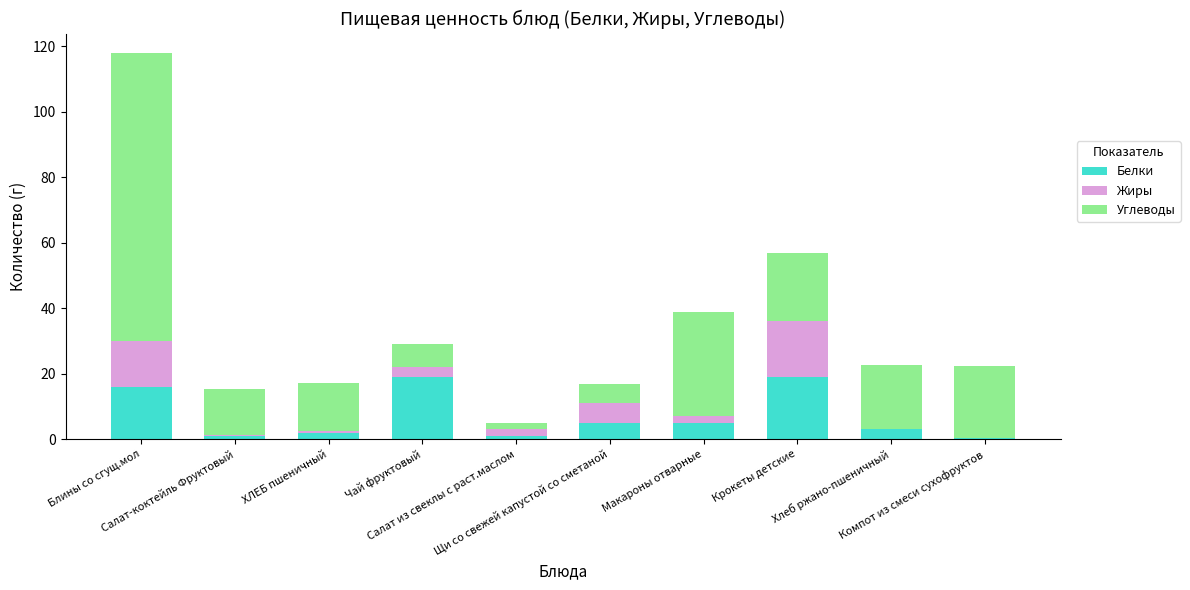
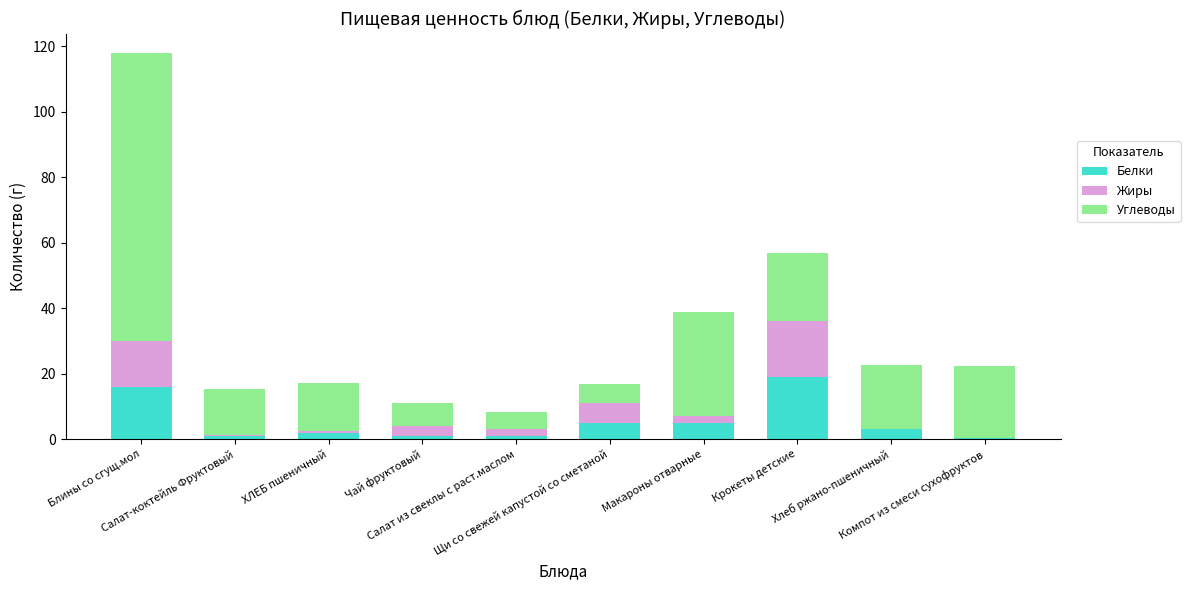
Белки, Чай фруктовый: 19 -> 1
Углеводы, Салат из свеклы с раст.маслом: 2 -> 5
